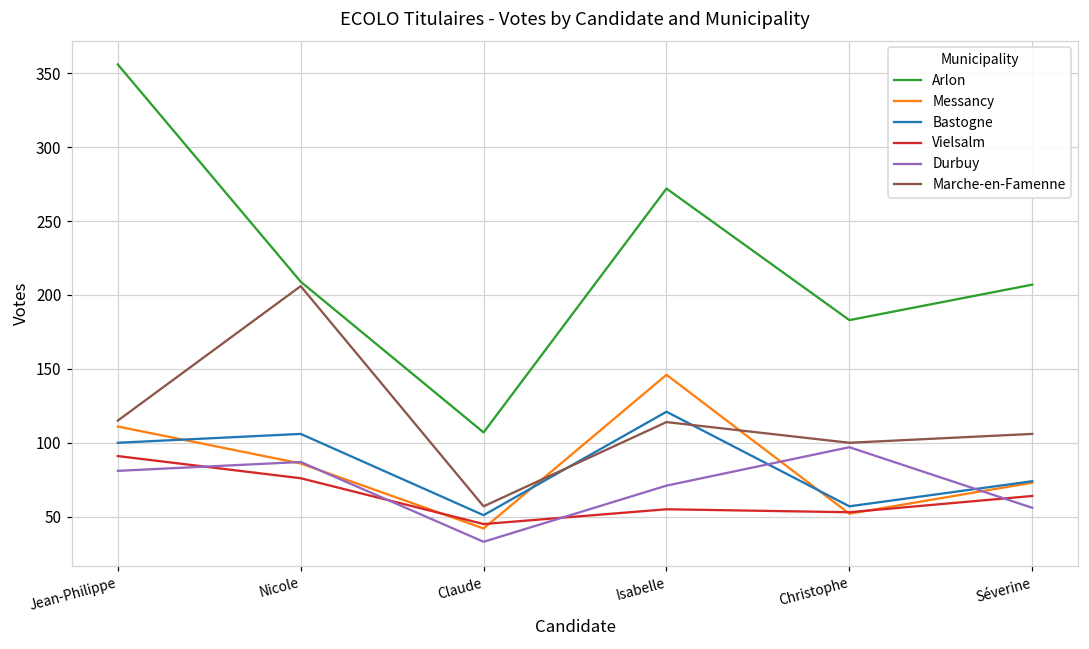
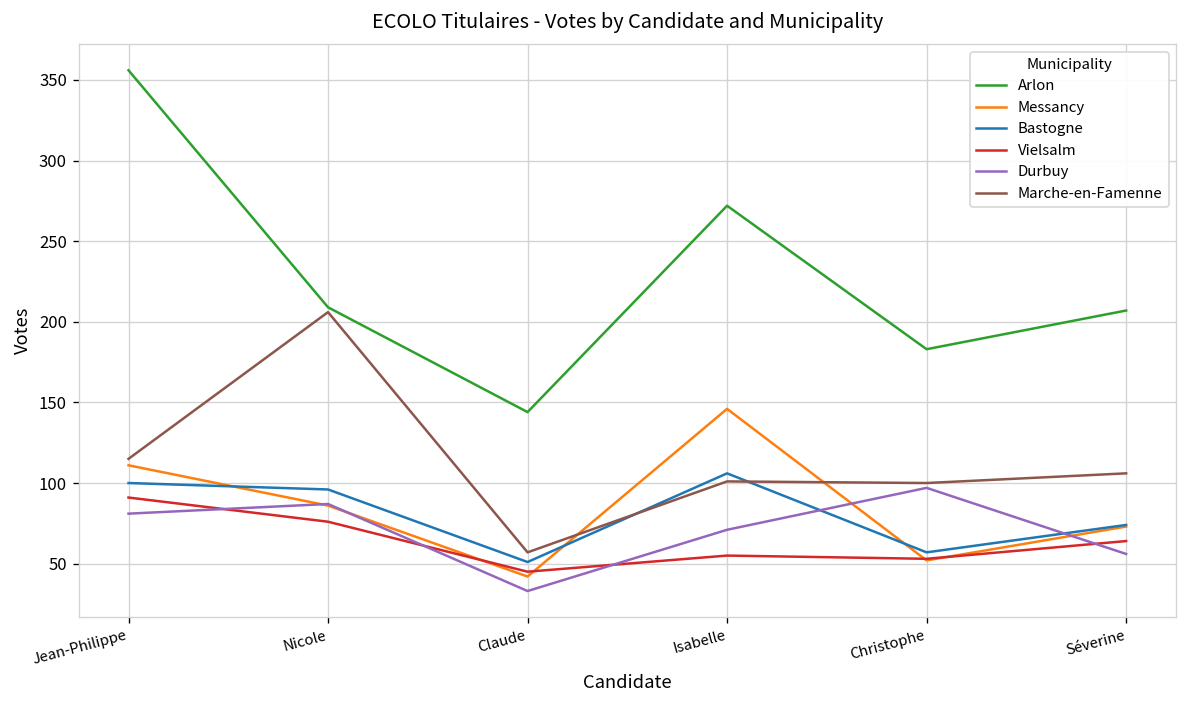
Bastogne, Nicole: 106 -> 96
Arlon, Claude: 107 -> 144
Bastogne, Isabelle: 121 -> 106
Marche-en-Famenne, Isabelle: 114 -> 101
